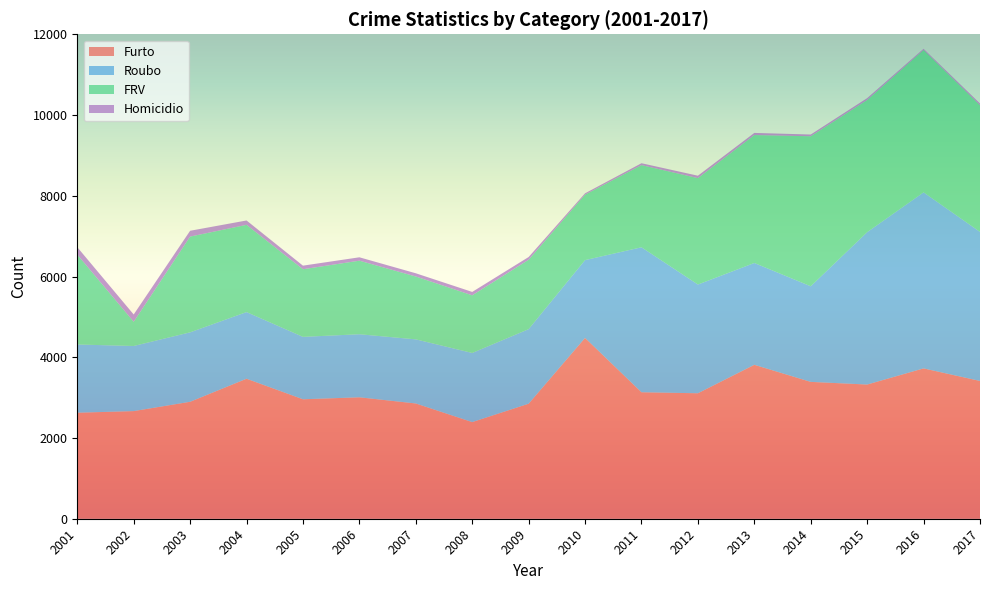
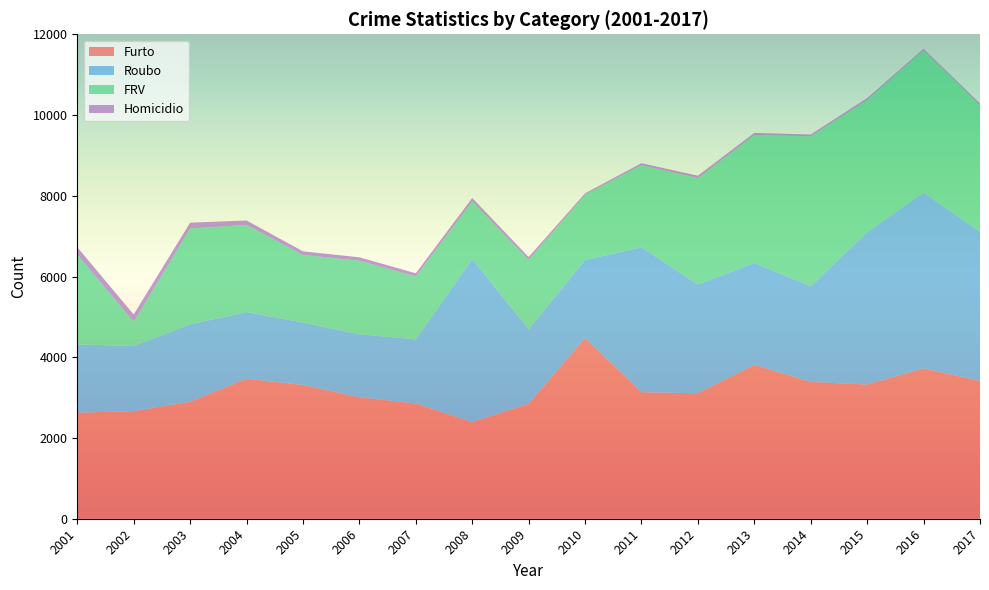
Roubo, 2003: 1700 -> 1900
Furto, 2005: 3000 -> 3300
Roubo, 2008: 1700 -> 4000
